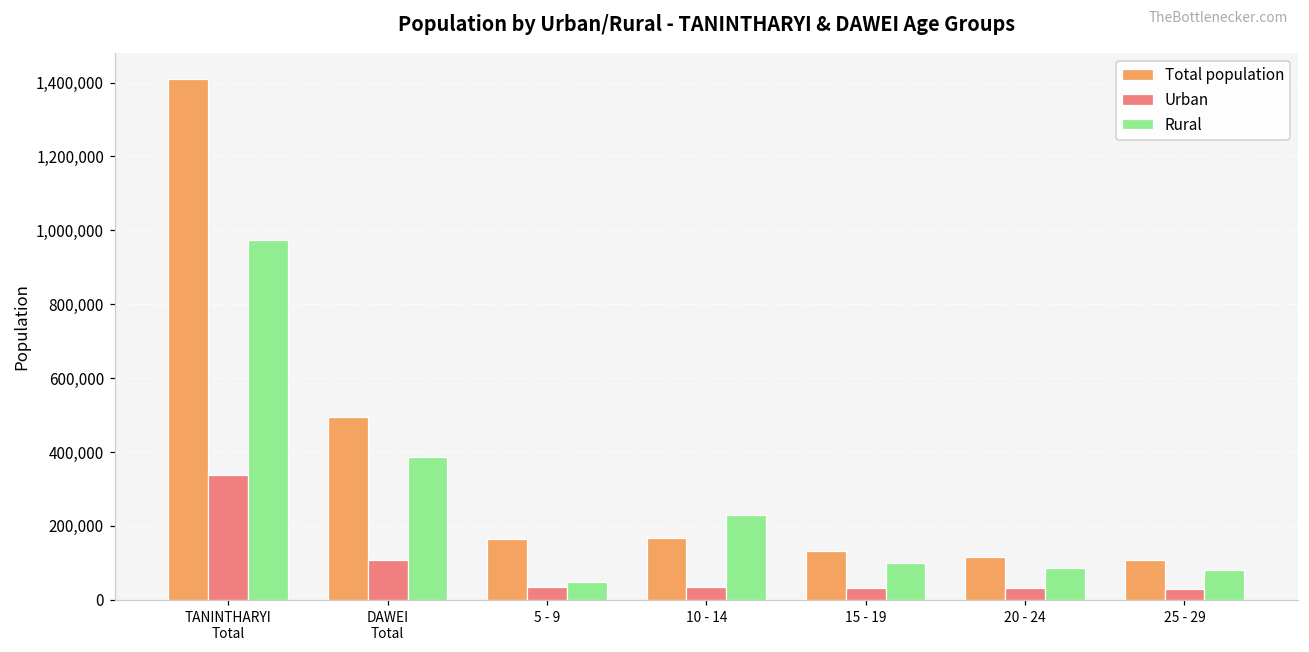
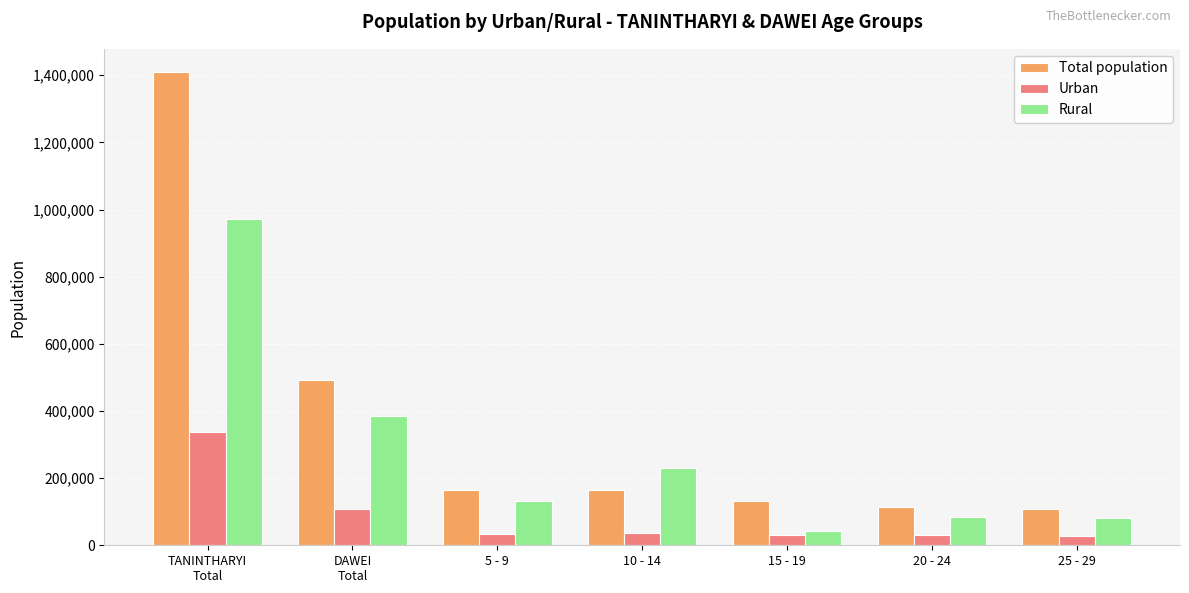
Rural, 5 - 9: 50,000 -> 130,000
Rural, 15 - 19: 100,000 -> 40,000
